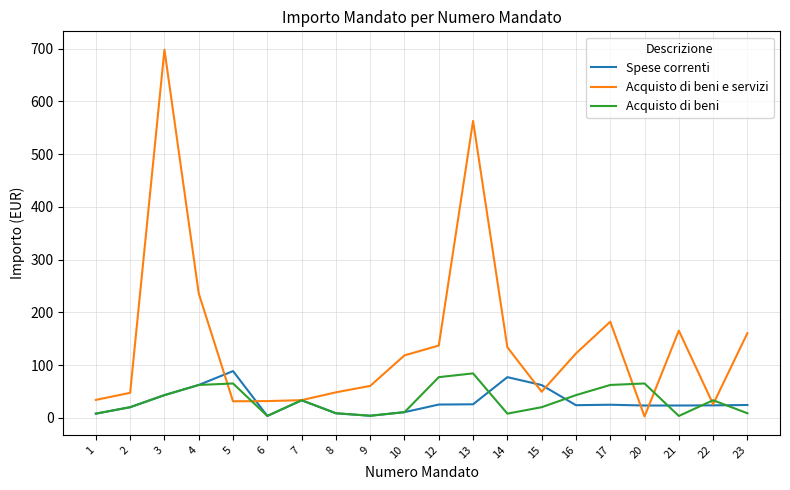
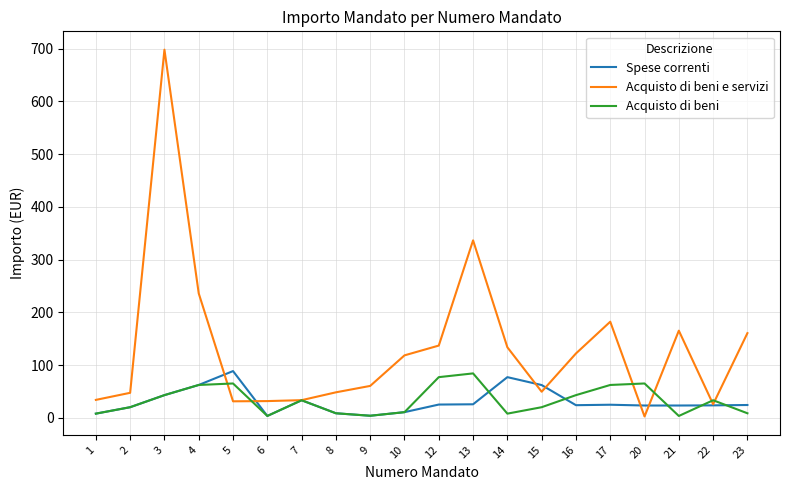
Acquisto di beni e servizi, 13: 560 -> 340
